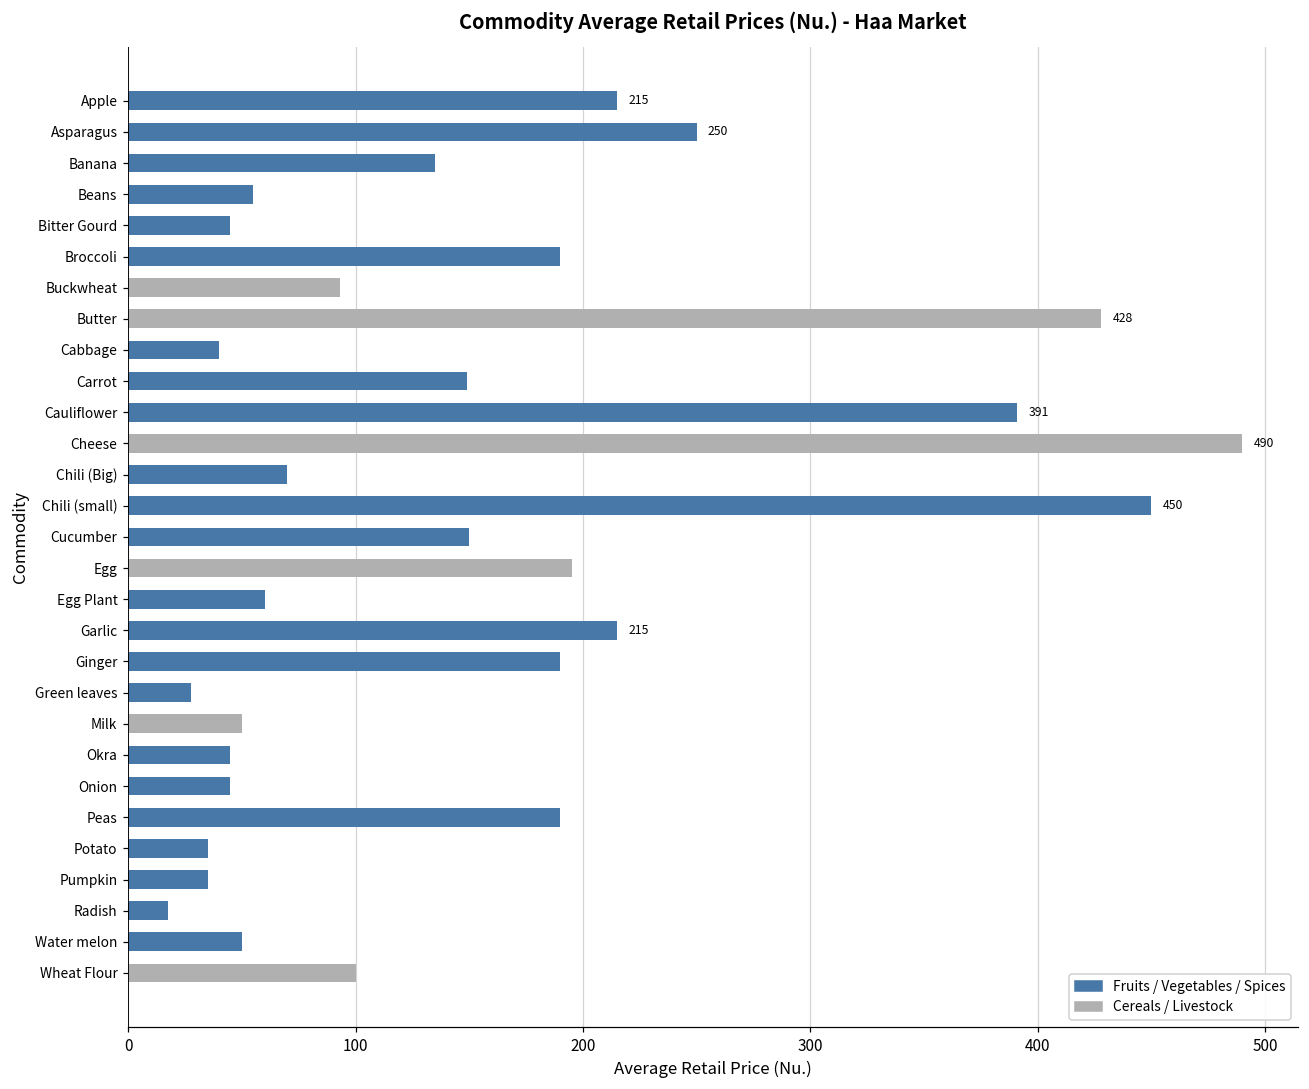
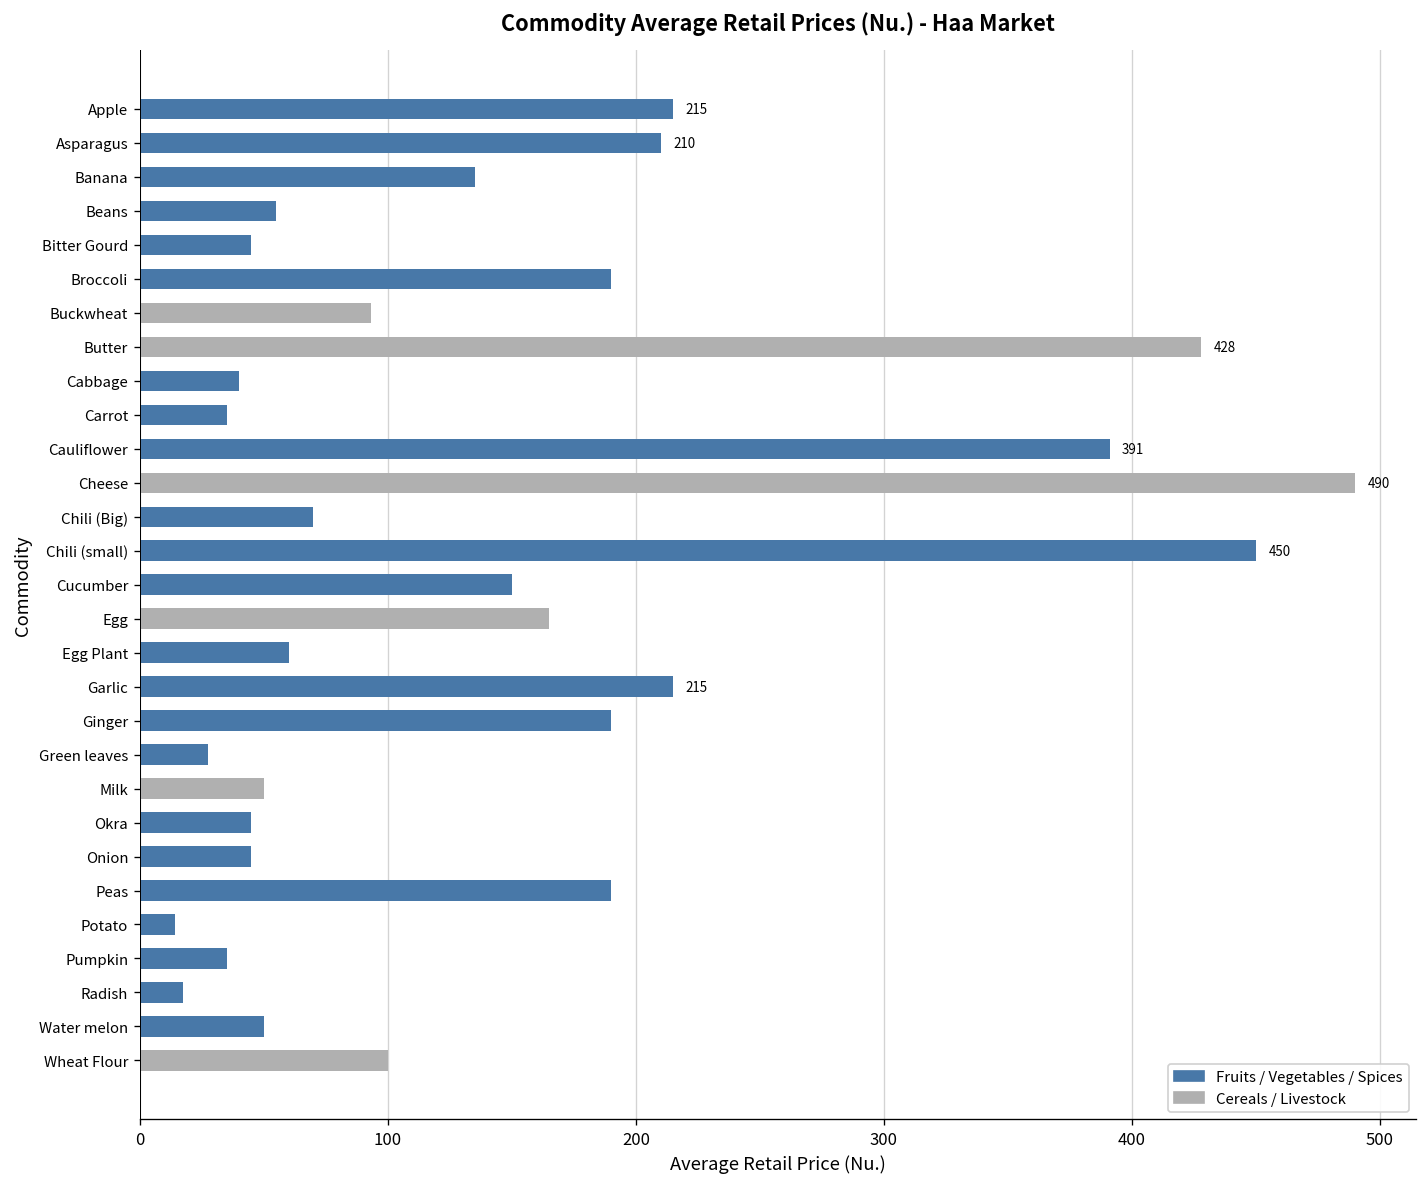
Asparagus: 250 -> 210
Carrot: 149 -> 35
Egg: 195 -> 165
Potato: 35 -> 14
